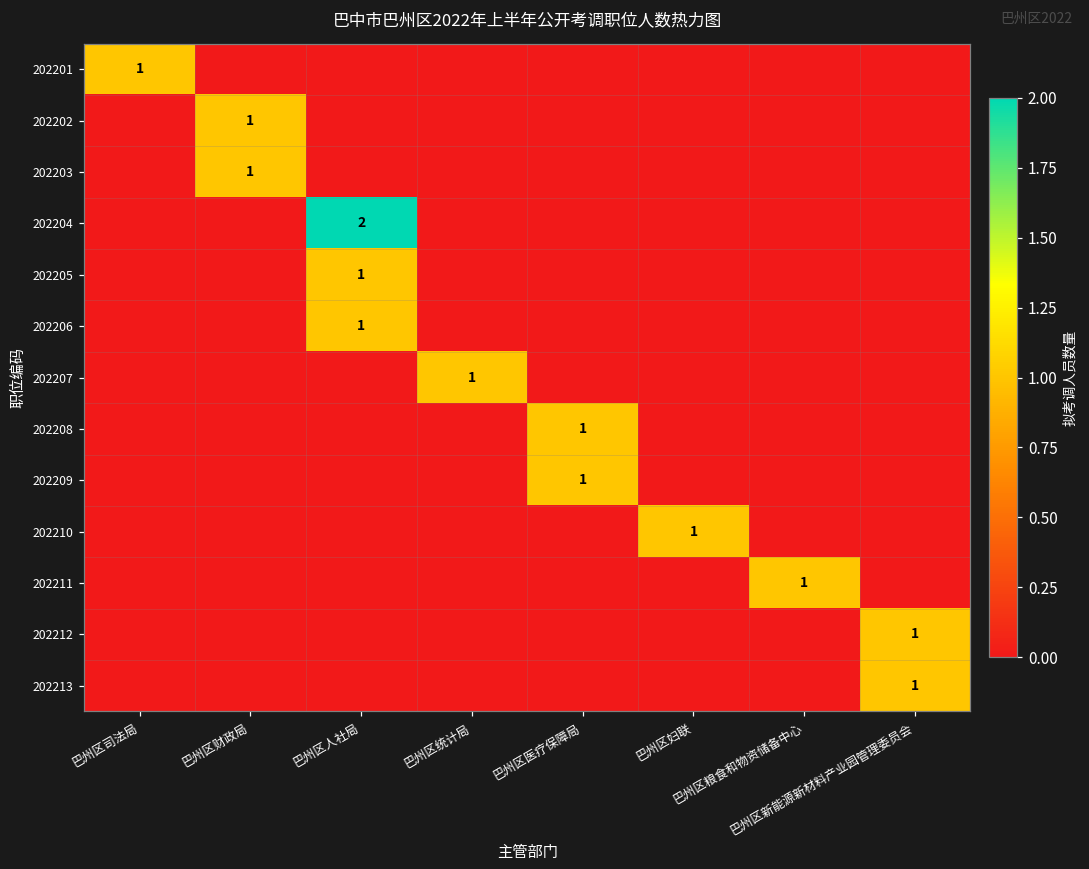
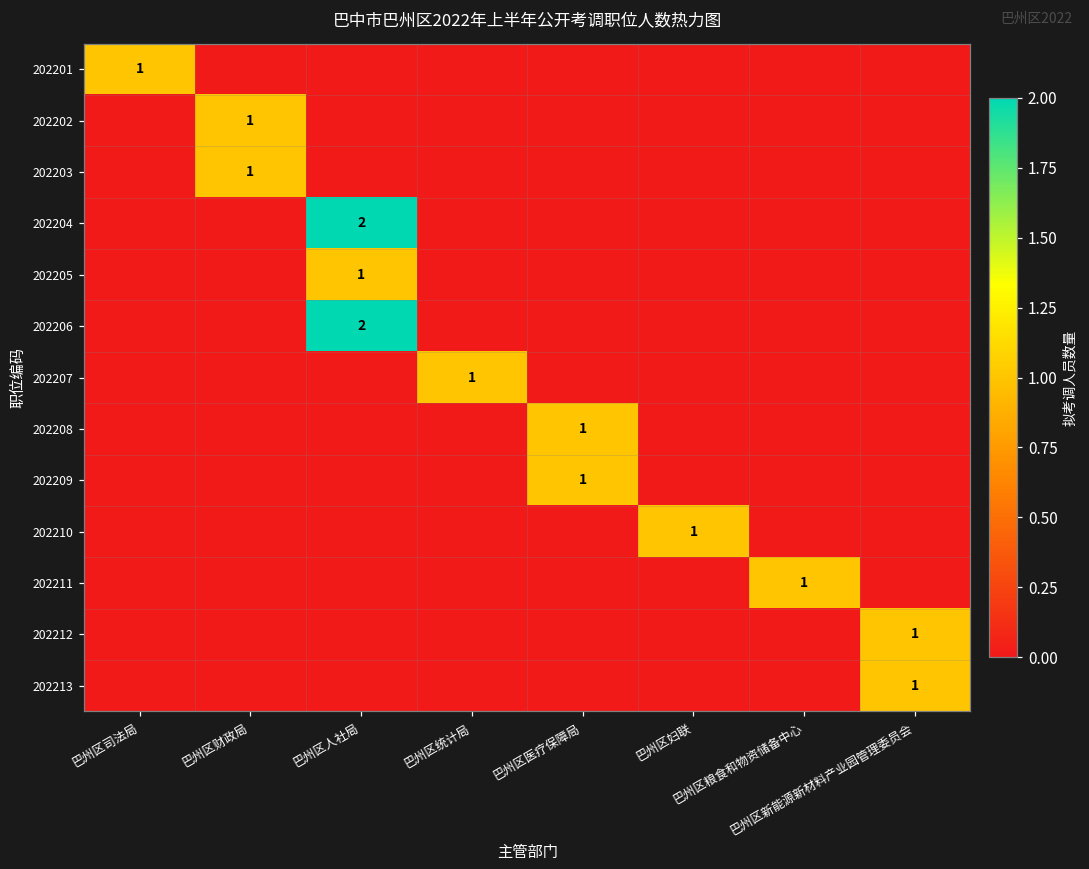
202206, 巴州区人社局: 1 -> 2
